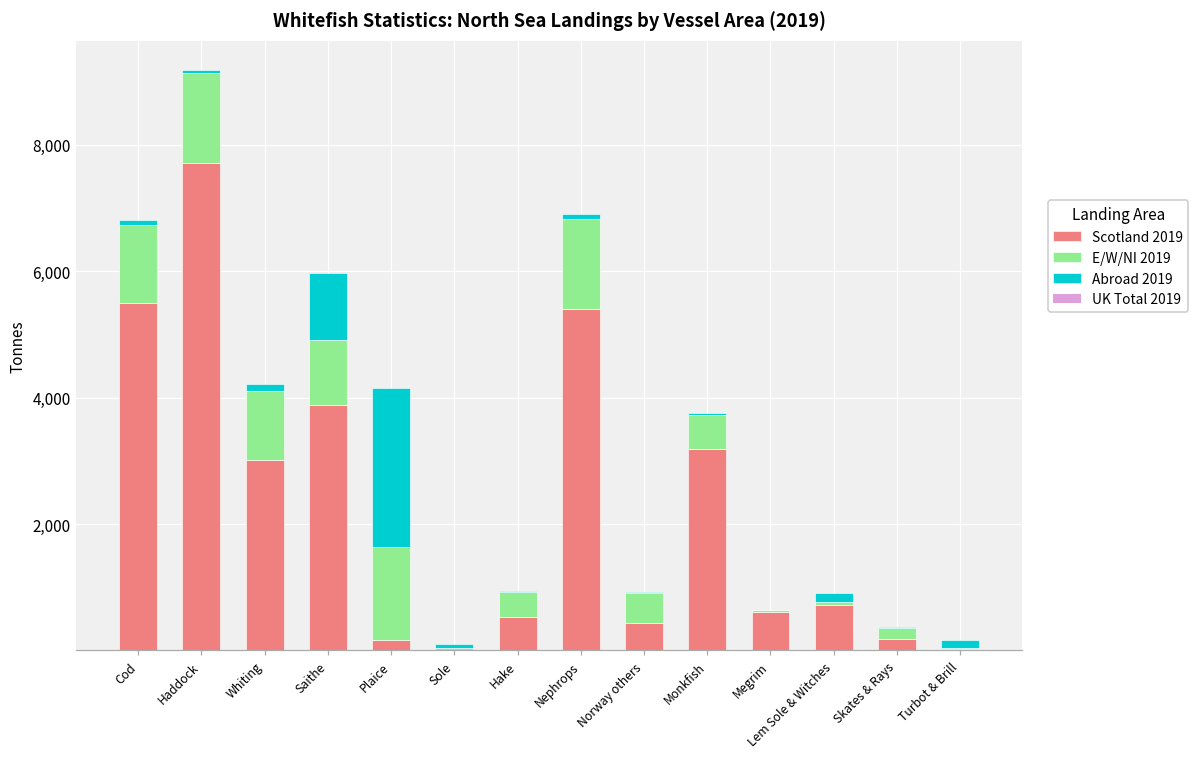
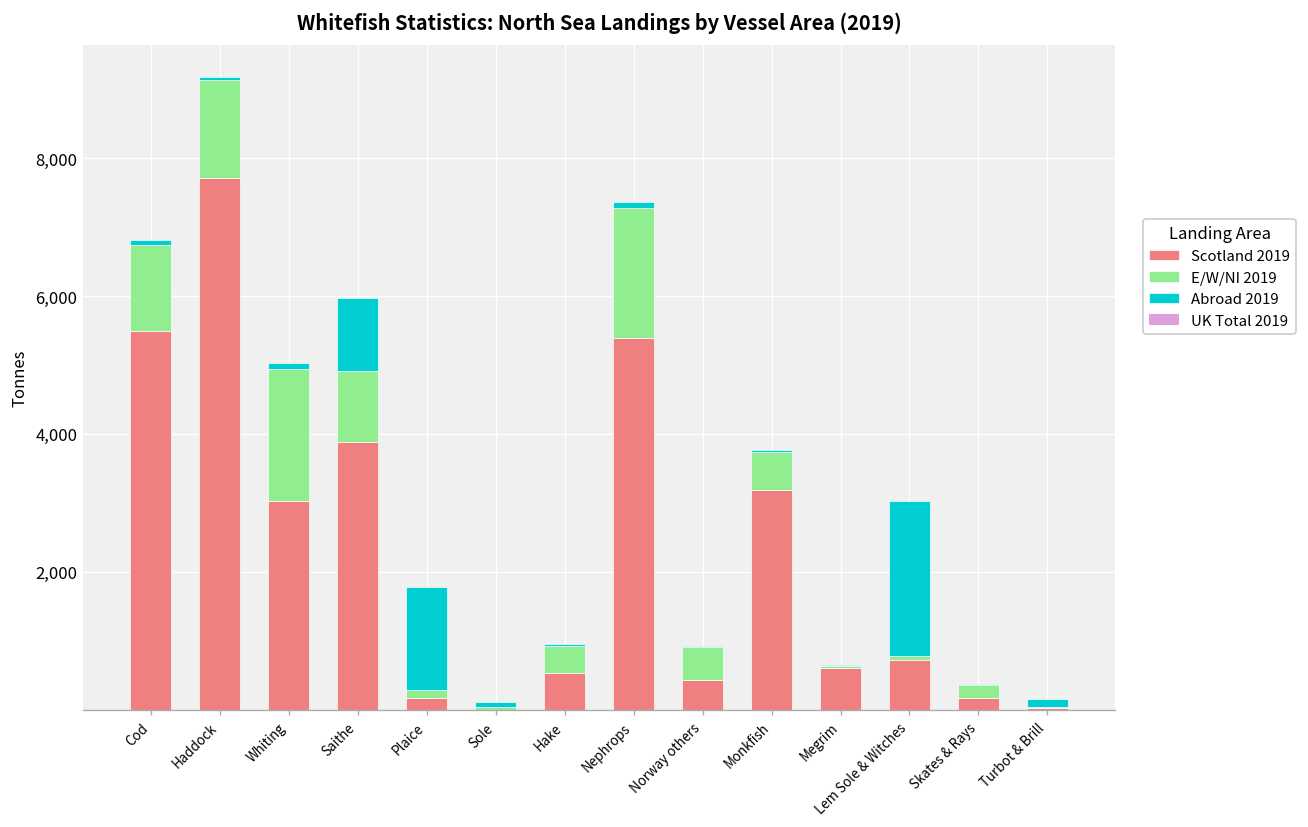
E/W/NI 2019, Whiting: 1,100 -> 1,900
E/W/NI 2019, Plaice: 1,500 -> 100
Abroad 2019, Plaice: 2,500 -> 1,500
E/W/NI 2019, Nephrops: 1,400 -> 1,900
Abroad 2019, Lem Sole & Witches: 100 -> 2,200
